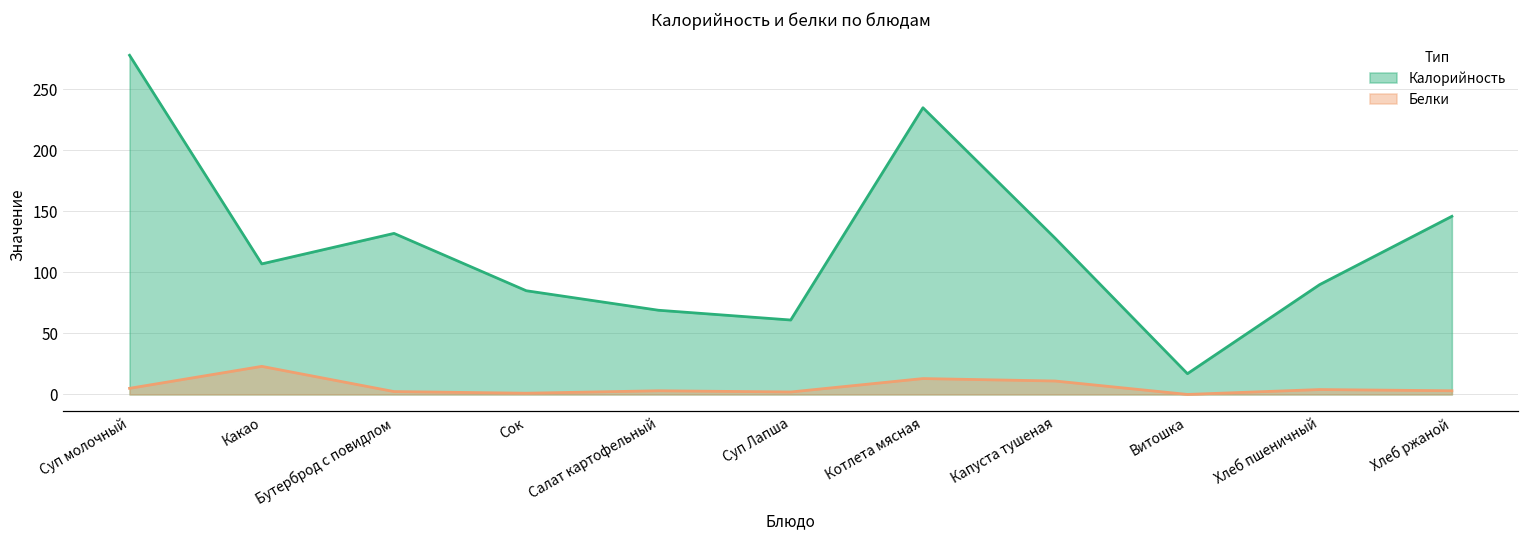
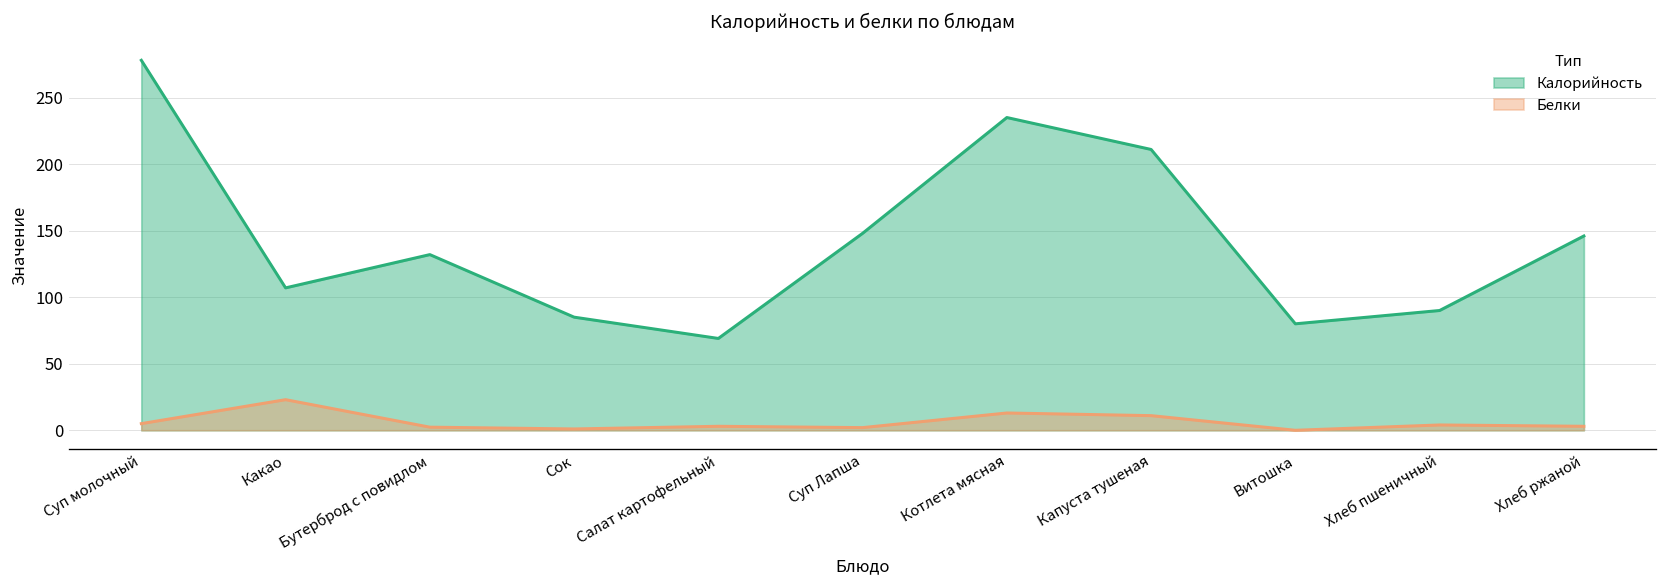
Калорийность, Суп Лапша: 61 -> 148
Калорийность, Капуста тушеная: 128 -> 211
Калорийность, Витошка: 17 -> 80
